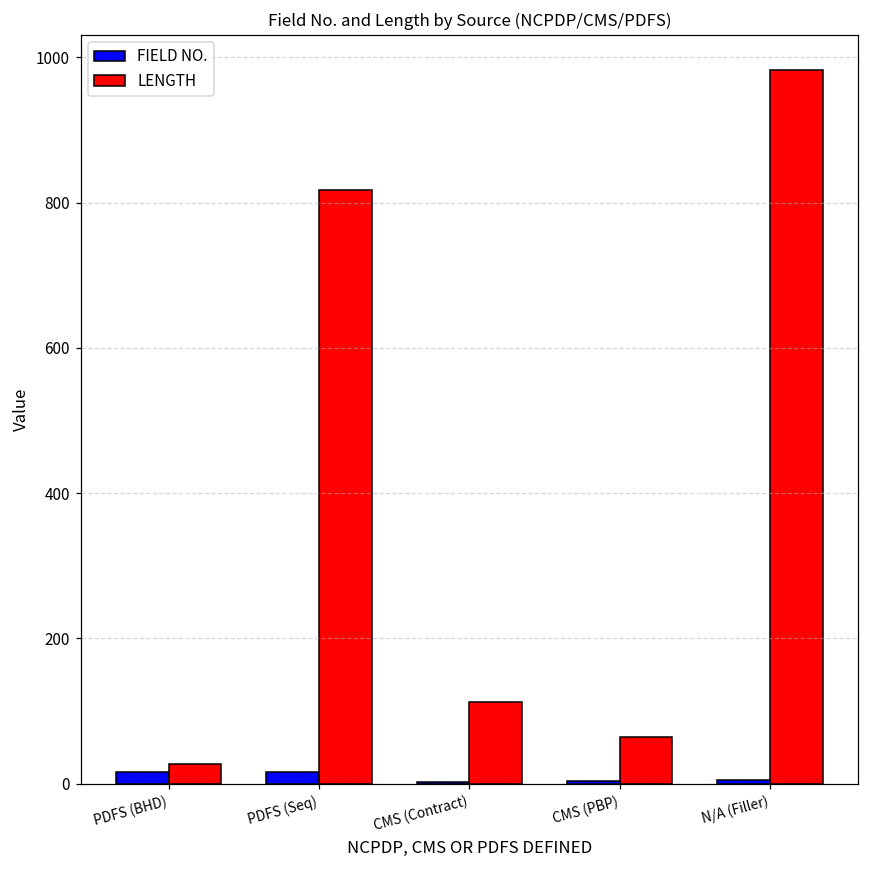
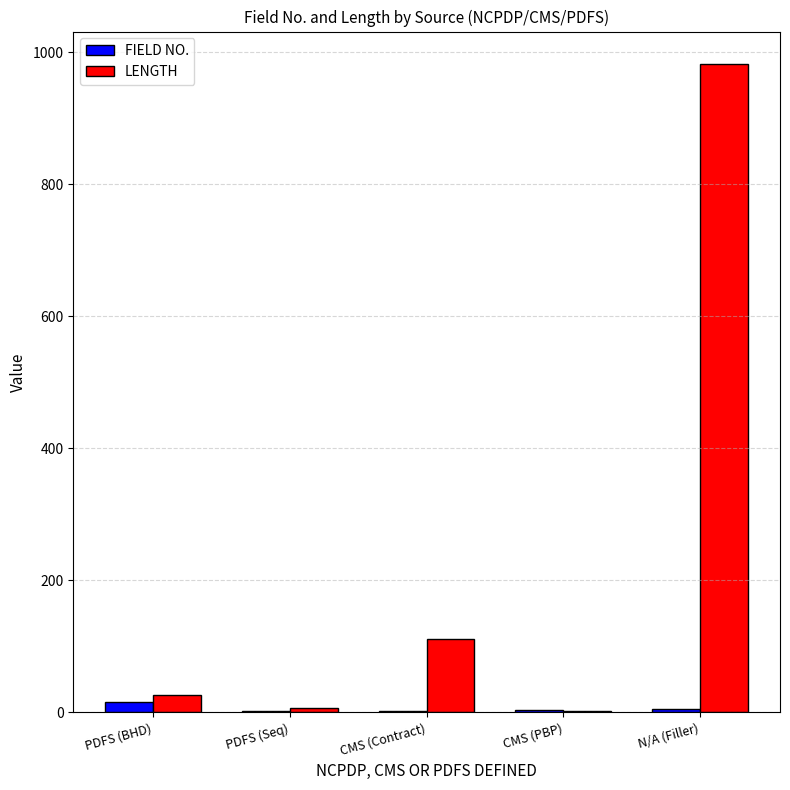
FIELD NO., PDFS (Seq): 20 -> 0
LENGTH, PDFS (Seq): 820 -> 10
LENGTH, CMS (PBP): 70 -> 0
